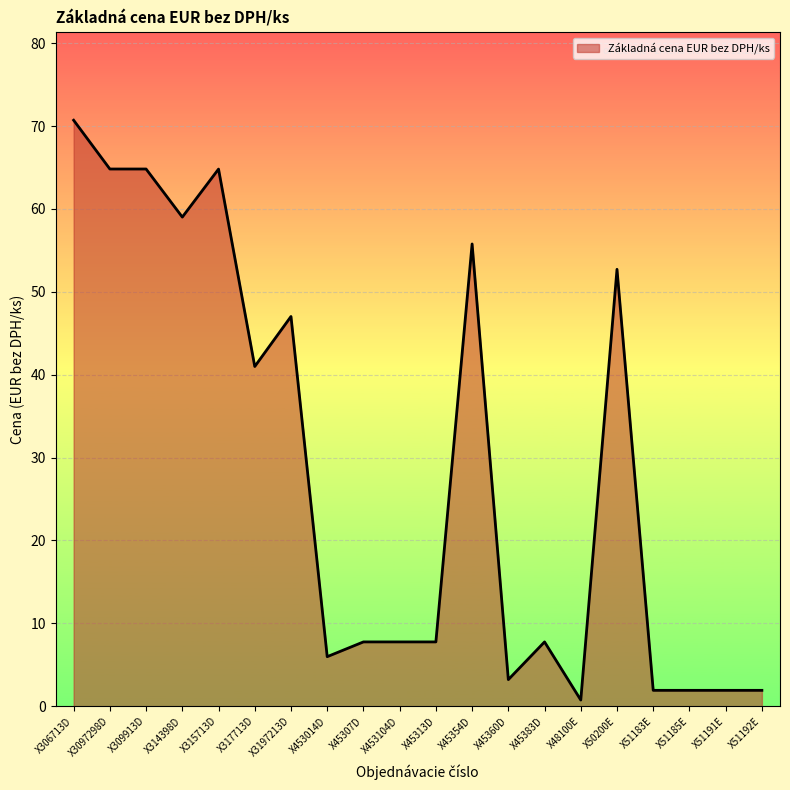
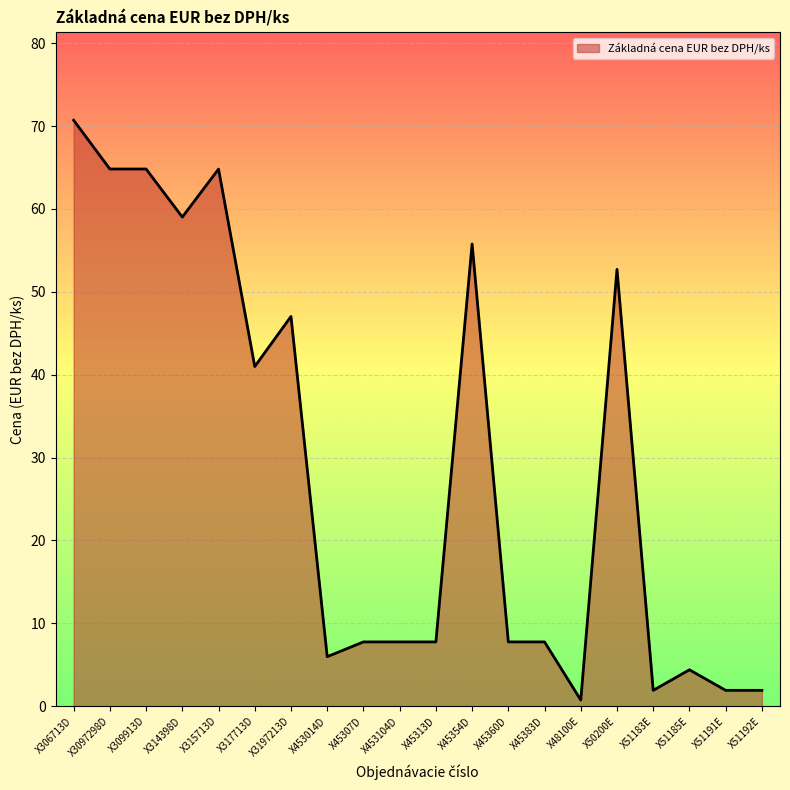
X45360D: 3 -> 8
X51185E: 2 -> 4
